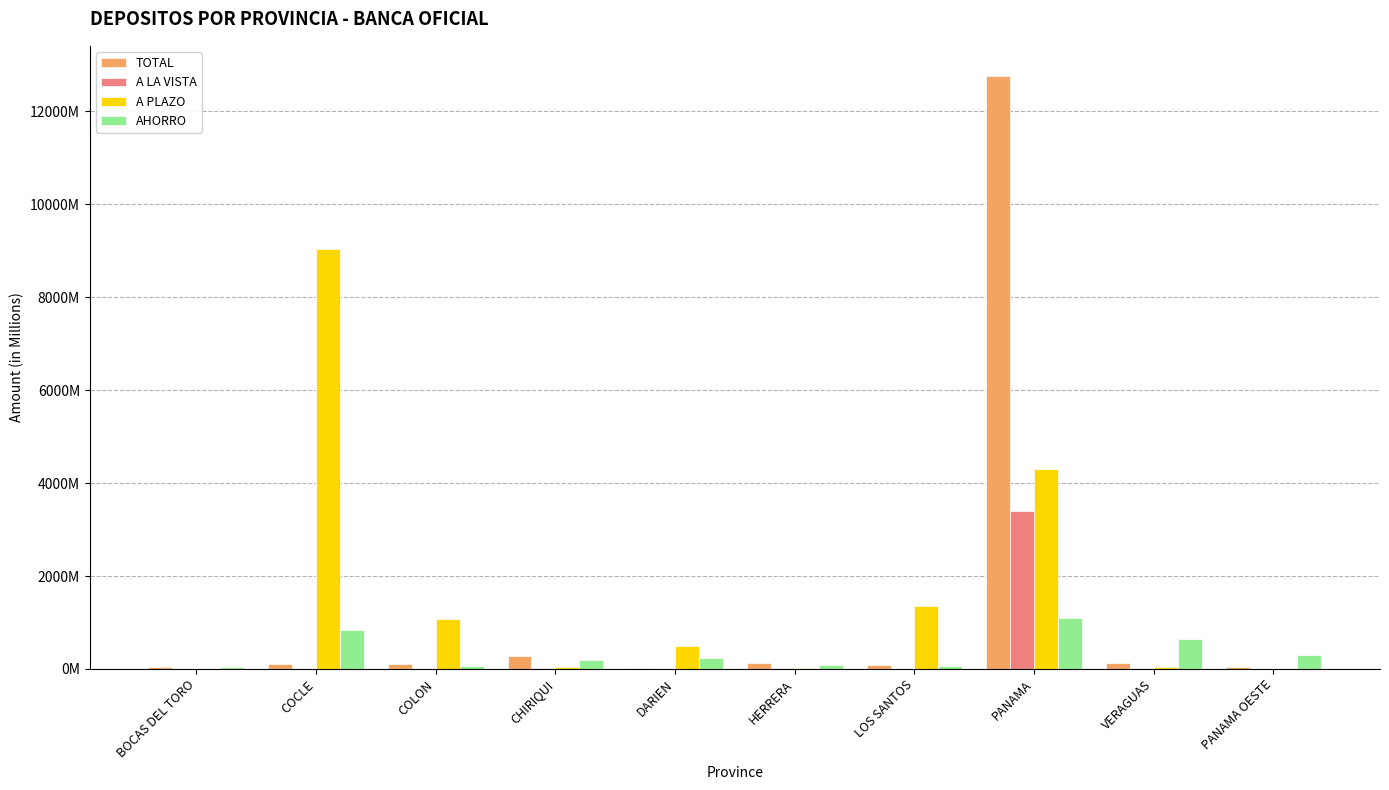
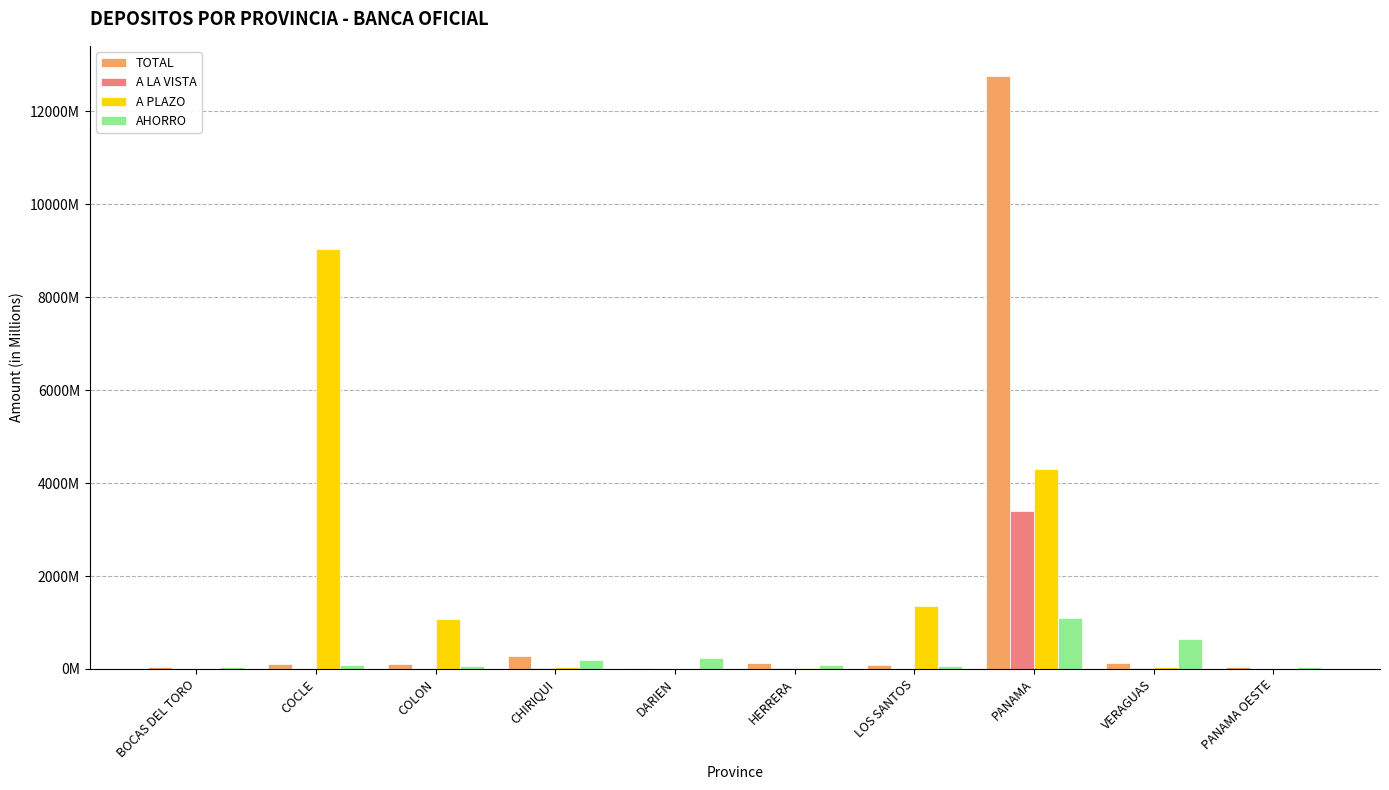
AHORRO, COCLE: 800000000 -> 100000000
A PLAZO, DARIEN: 500000000 -> 0
AHORRO, PANAMA OESTE: 300000000 -> 0
